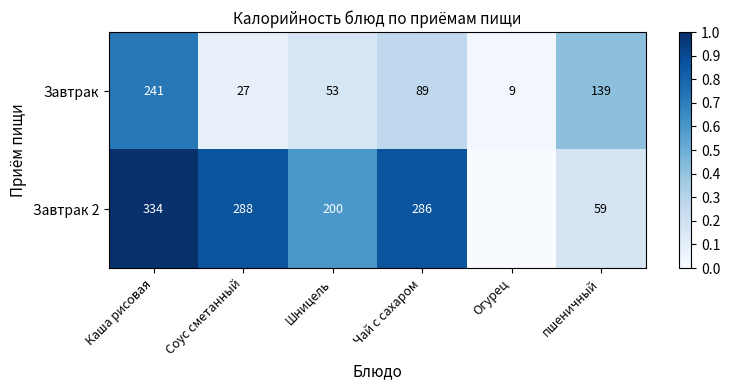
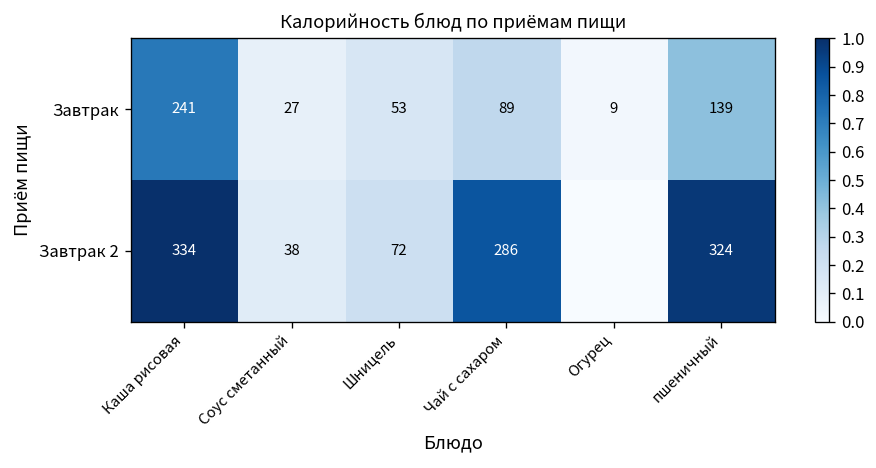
Завтрак 2, Соус сметанный: 288 -> 38
Завтрак 2, Шницель: 200 -> 72
Завтрак 2, пшеничный: 59 -> 324
